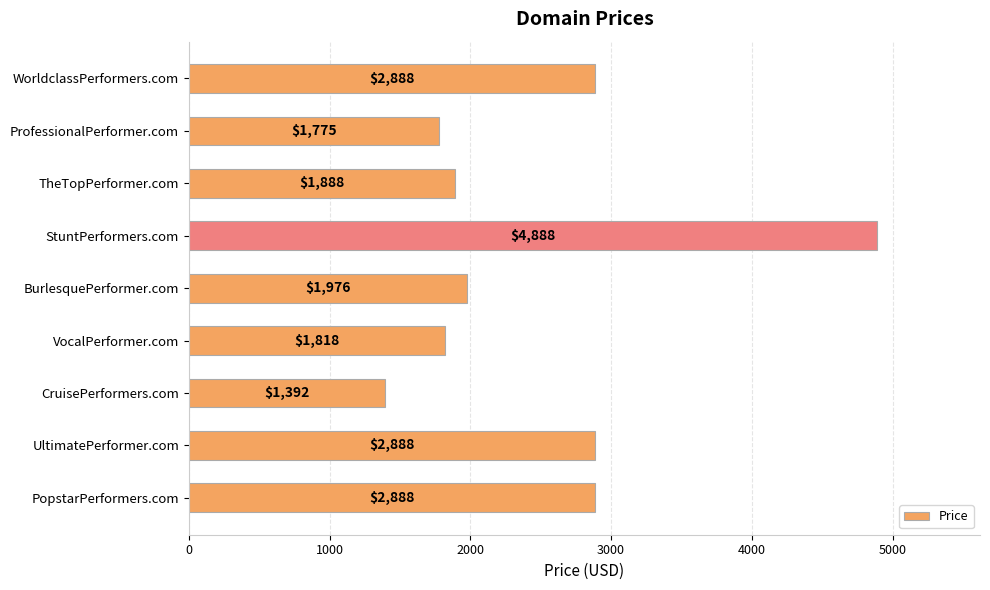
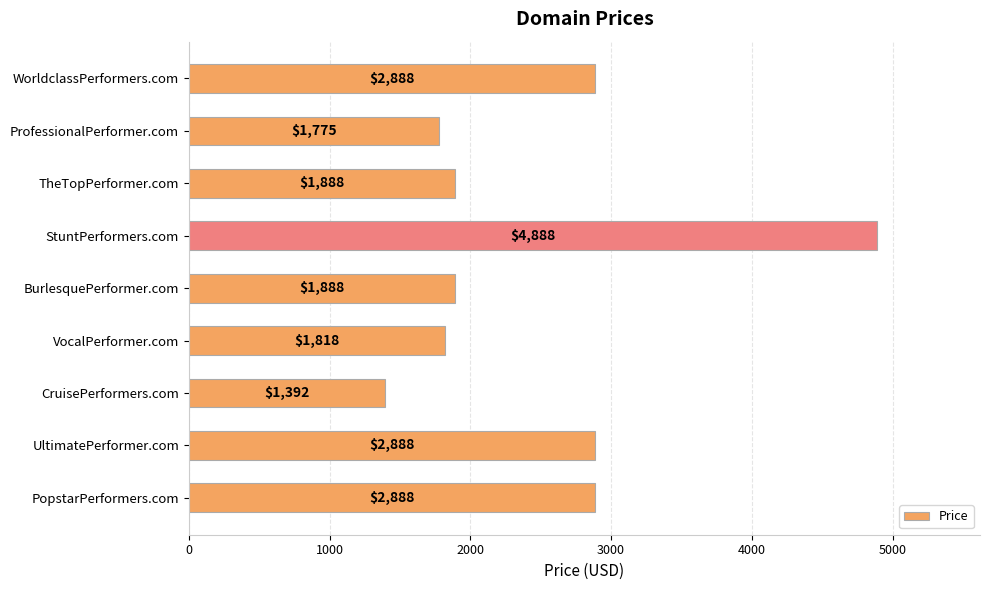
BurlesquePerformer.com: $1,976 -> $1,888
